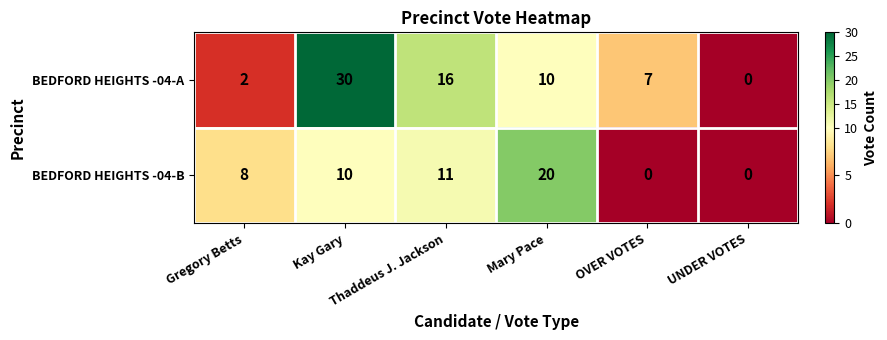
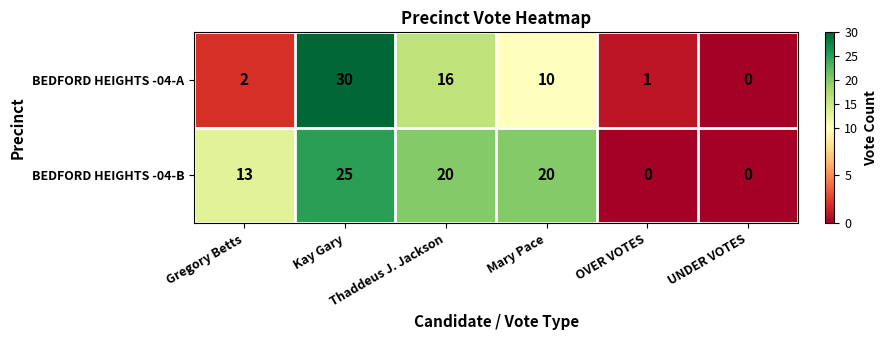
BEDFORD HEIGHTS -04-A, OVER VOTES: 7 -> 1
BEDFORD HEIGHTS -04-B, Gregory Betts: 8 -> 13
BEDFORD HEIGHTS -04-B, Kay Gary: 10 -> 25
BEDFORD HEIGHTS -04-B, Thaddeus J. Jackson: 11 -> 20
